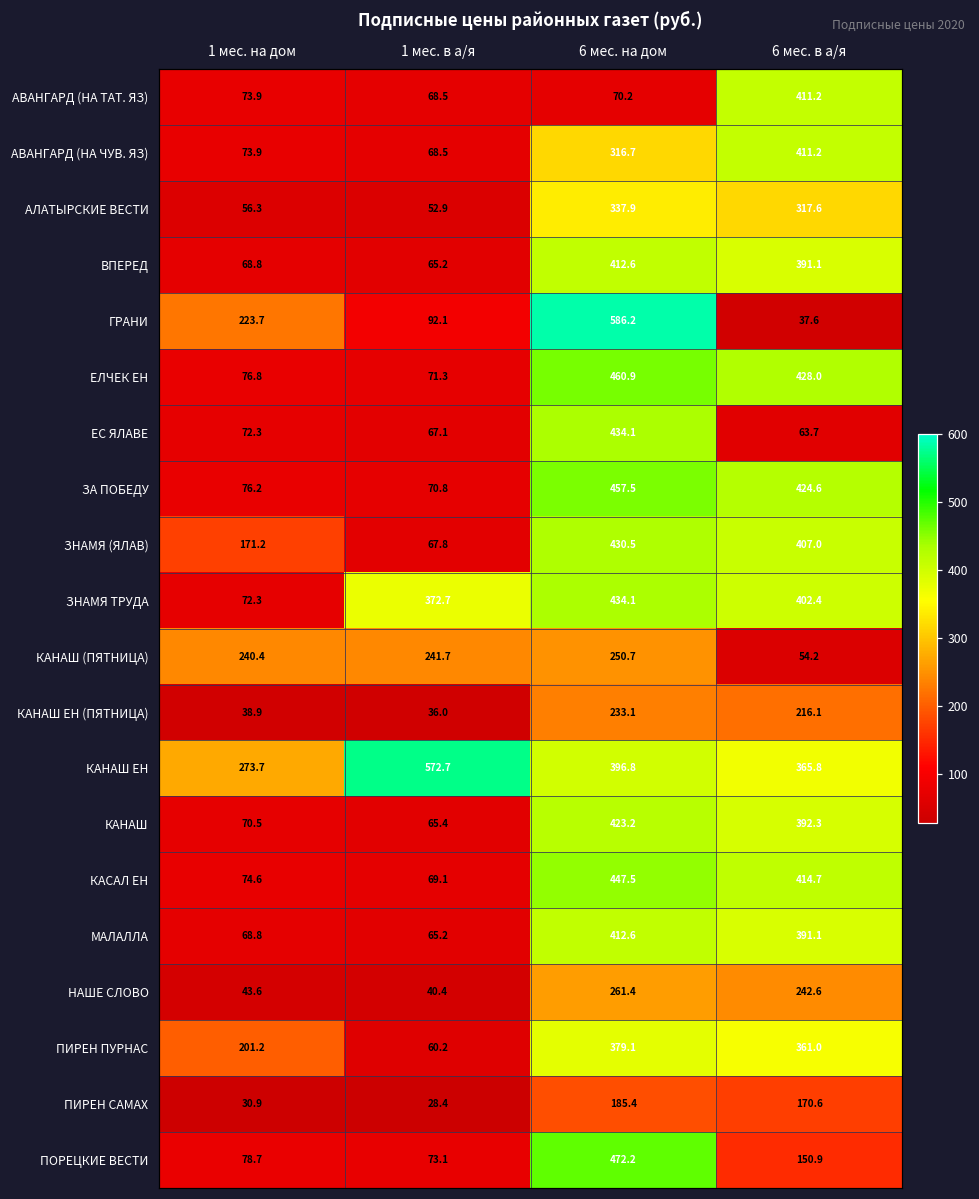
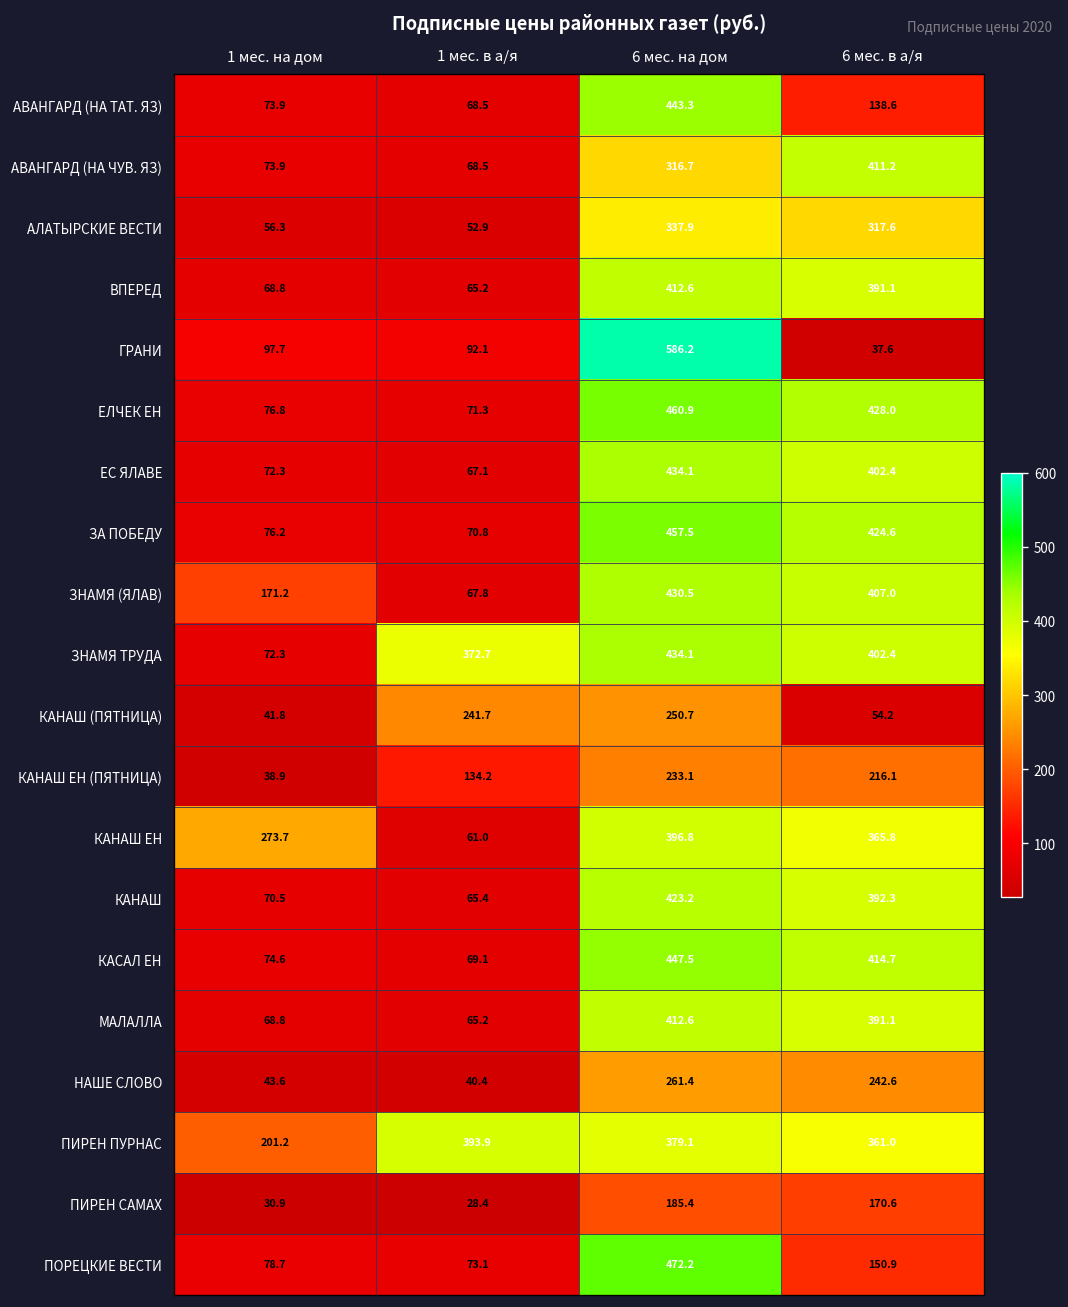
АВАНГАРД (НА ТАТ. ЯЗ), 6 мес. на дом: 70.2 -> 443.3
АВАНГАРД (НА ТАТ. ЯЗ), 6 мес. в а/я: 411.2 -> 138.6
ГРАНИ, 1 мес. на дом: 223.7 -> 97.7
ЕС ЯЛАВЕ, 6 мес. в а/я: 63.7 -> 402.4
КАНАШ (ПЯТНИЦА), 1 мес. на дом: 240.4 -> 41.8
КАНАШ ЕН (ПЯТНИЦА), 1 мес. в а/я: 36.0 -> 134.2
КАНАШ ЕН, 1 мес. в а/я: 572.7 -> 61.0
ПИРЕН ПУРНАС, 1 мес. в а/я: 60.2 -> 393.9
